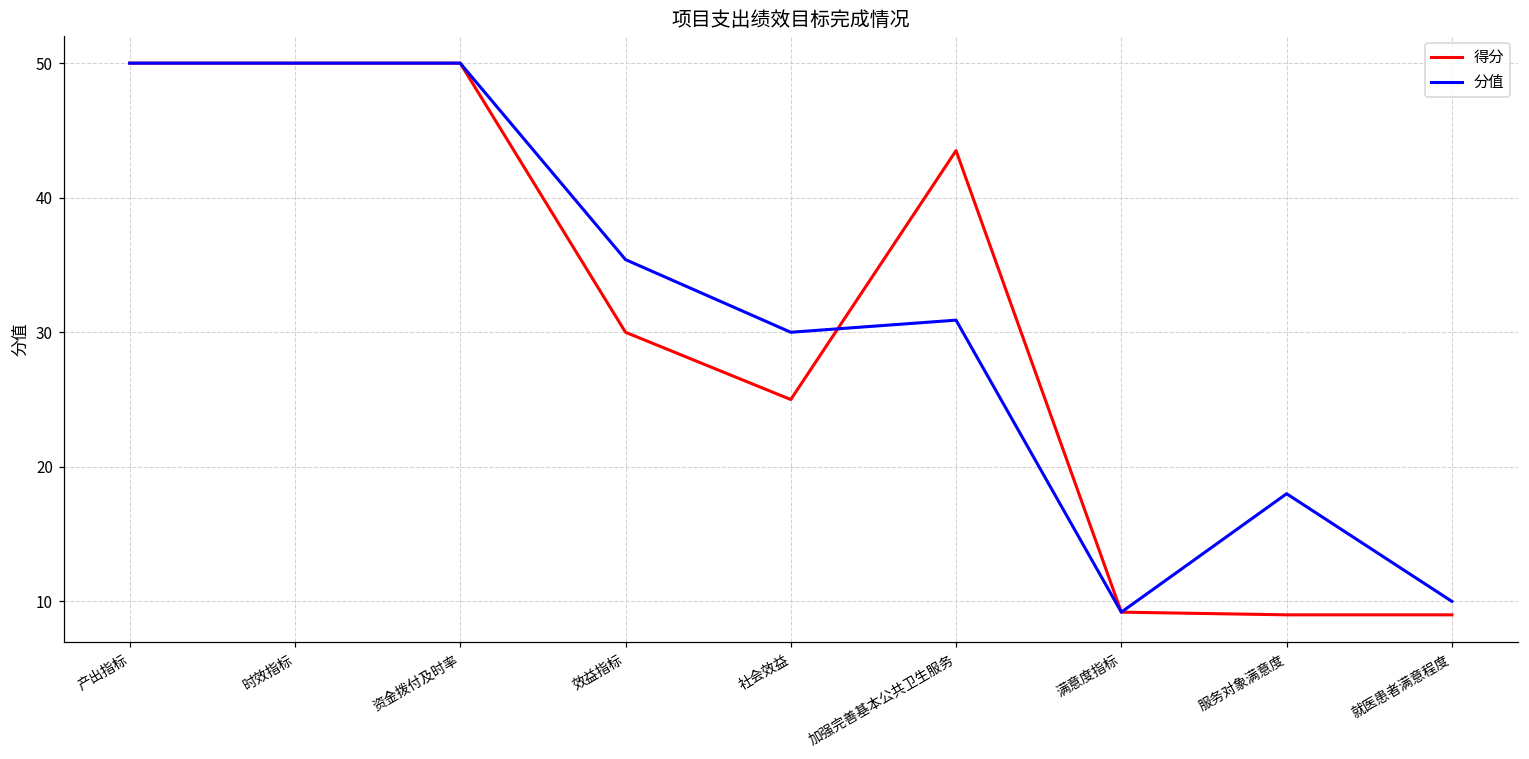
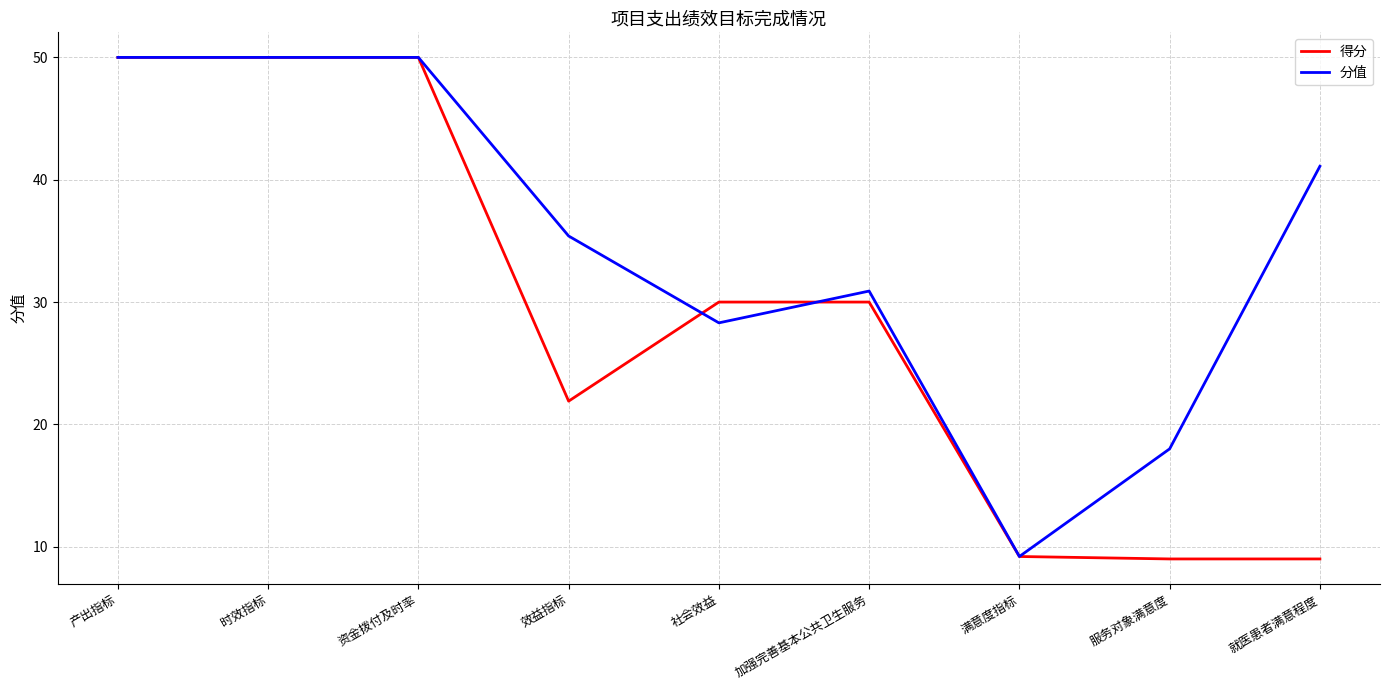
得分, 效益指标: 30.0 -> 21.9
得分, 社会效益: 25 -> 30
分值, 社会效益: 30.0 -> 28.3
得分, 加强完善基本公共卫生服务: 43.5 -> 30.0
分值, 就医患者满意程度: 10.0 -> 41.1
